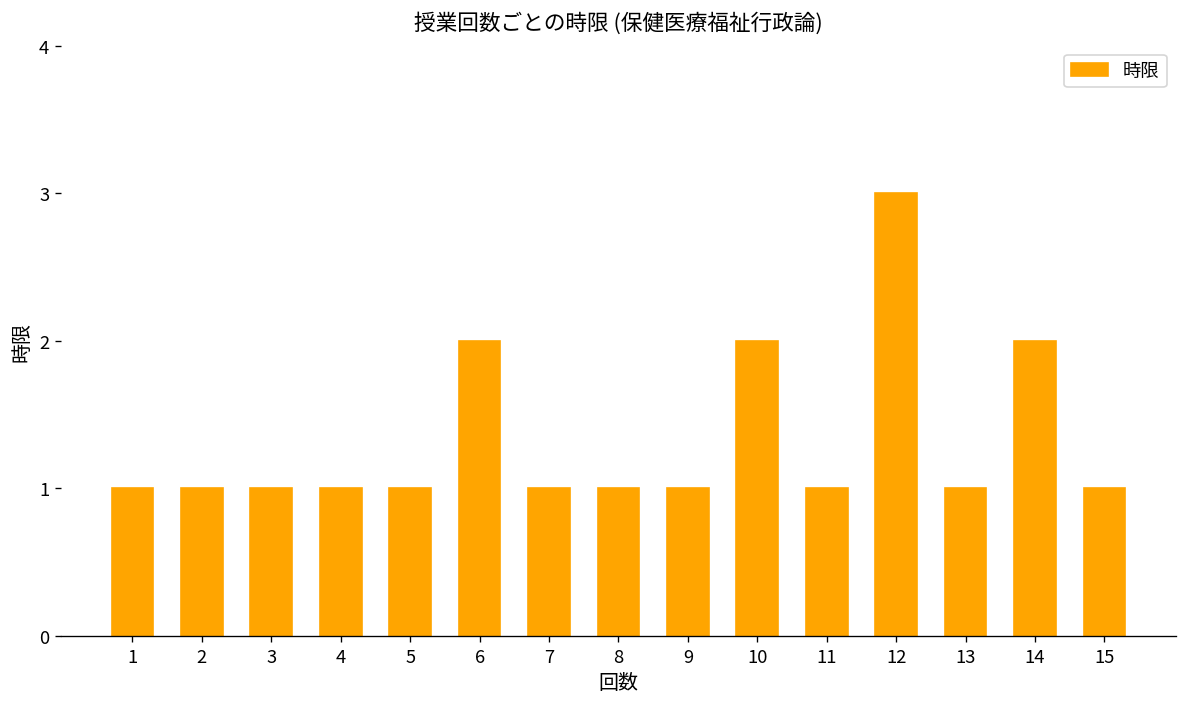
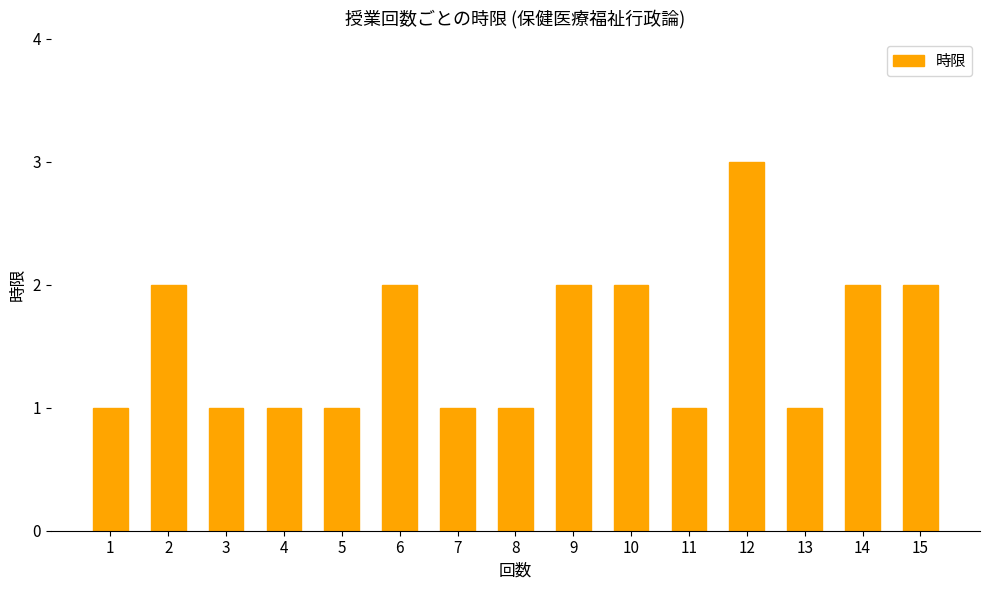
2: 1 -> 2
9: 1 -> 2
15: 1 -> 2
